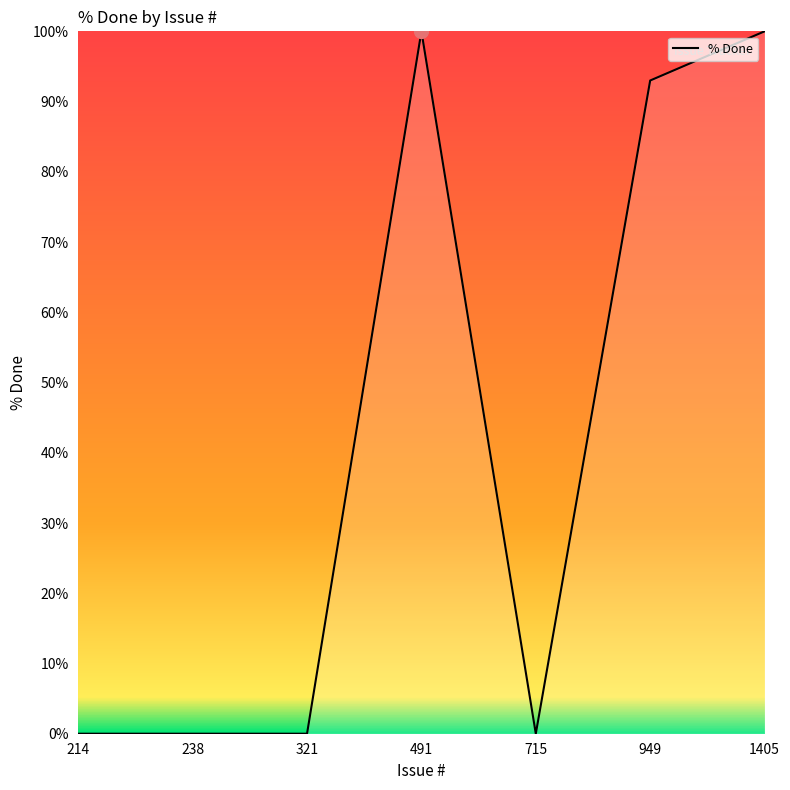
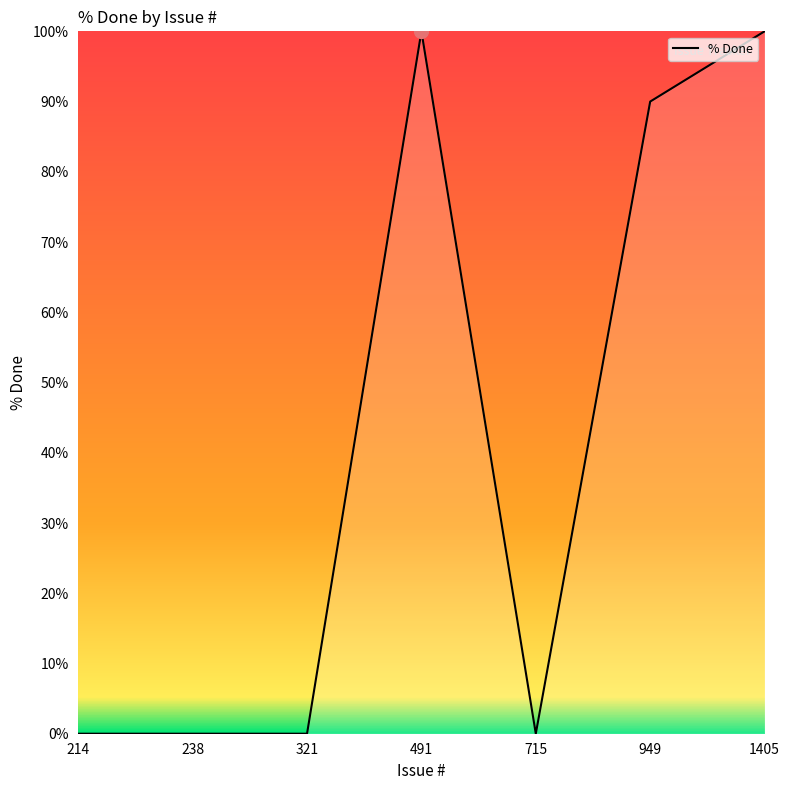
% Done, 949: 93% -> 90%
